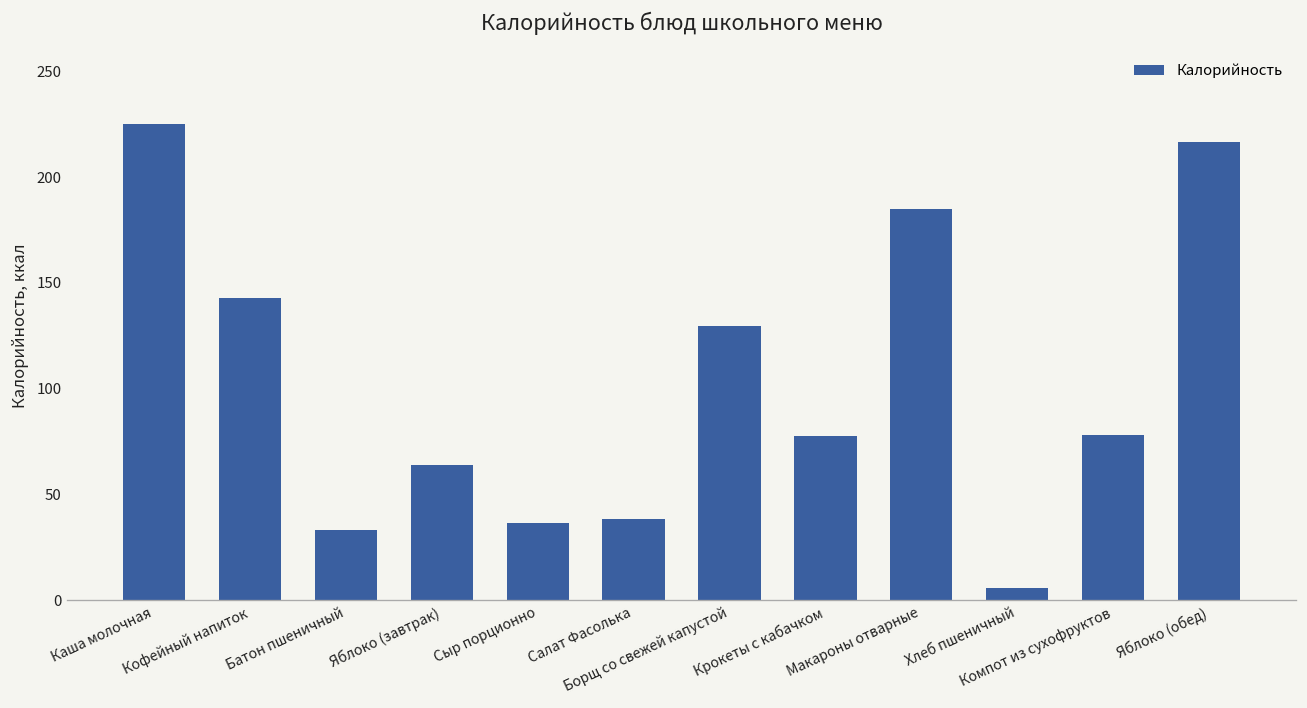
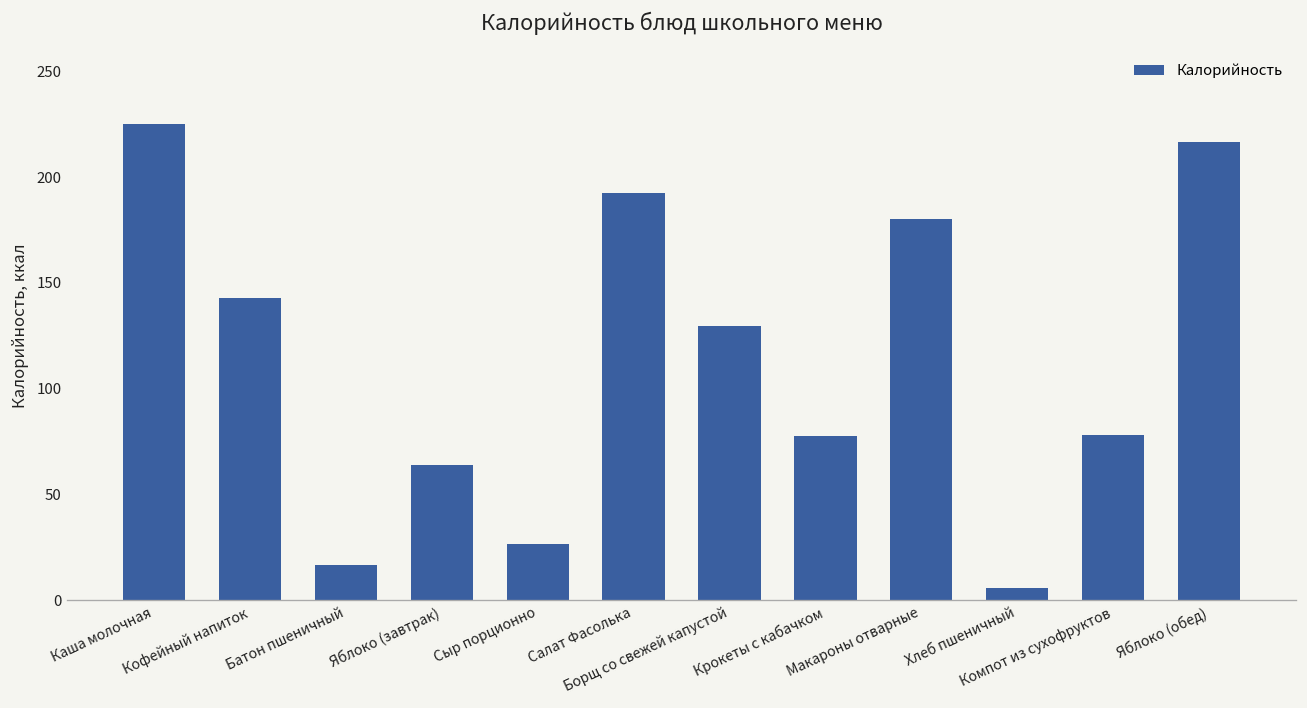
Батон пшеничный: 33 -> 17
Сыр порционно: 36 -> 27
Салат Фасолька: 39 -> 193
Макароны отварные: 185 -> 180
